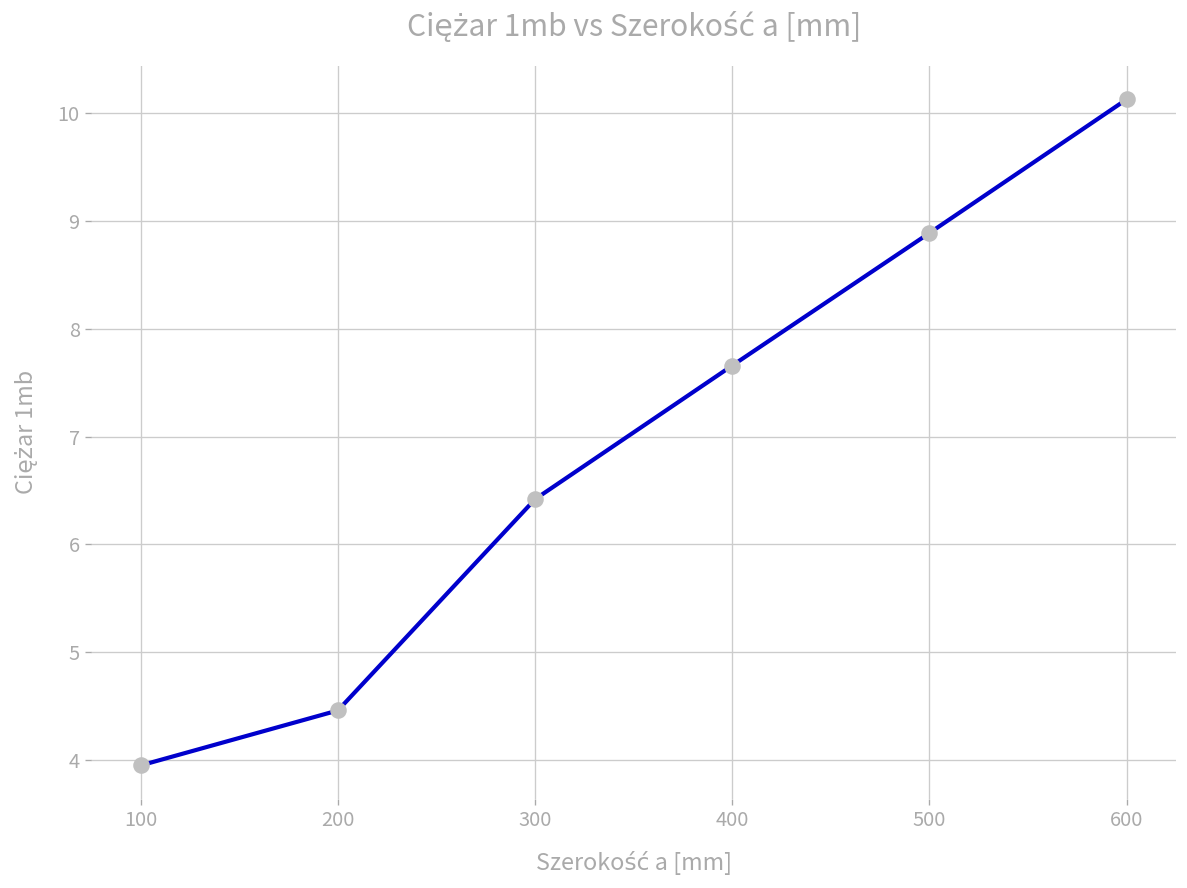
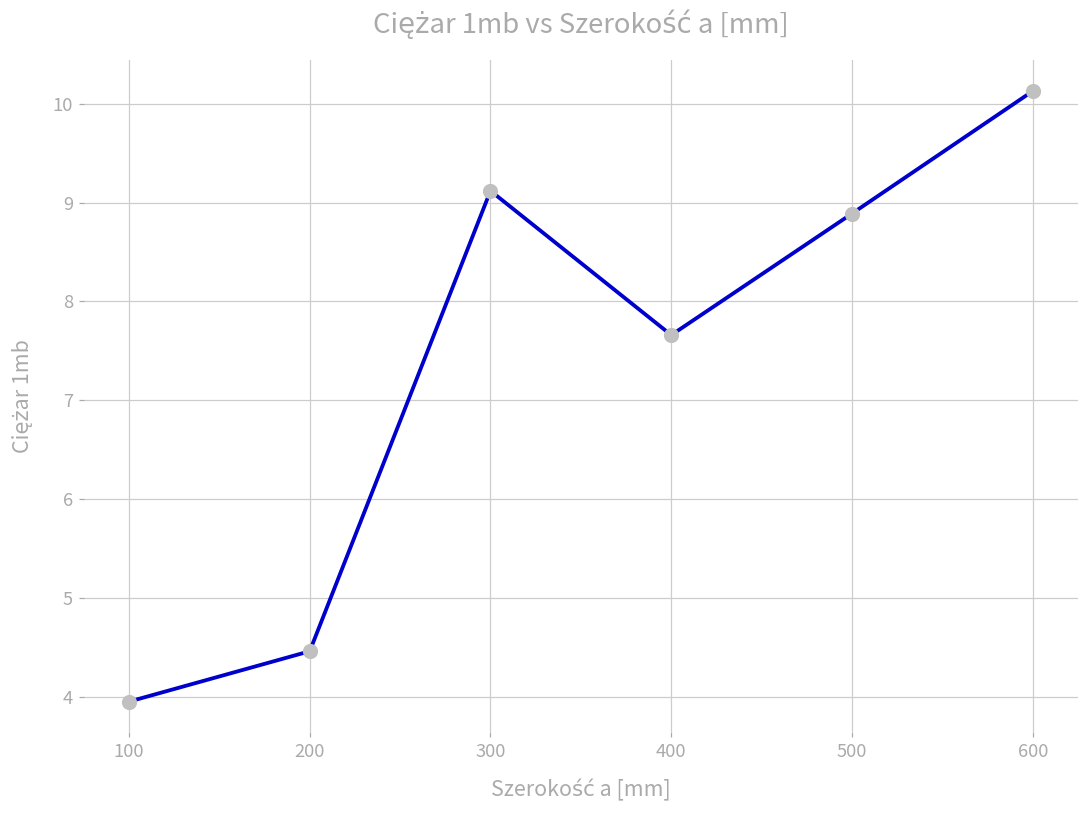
300: 6.4 -> 9.1
